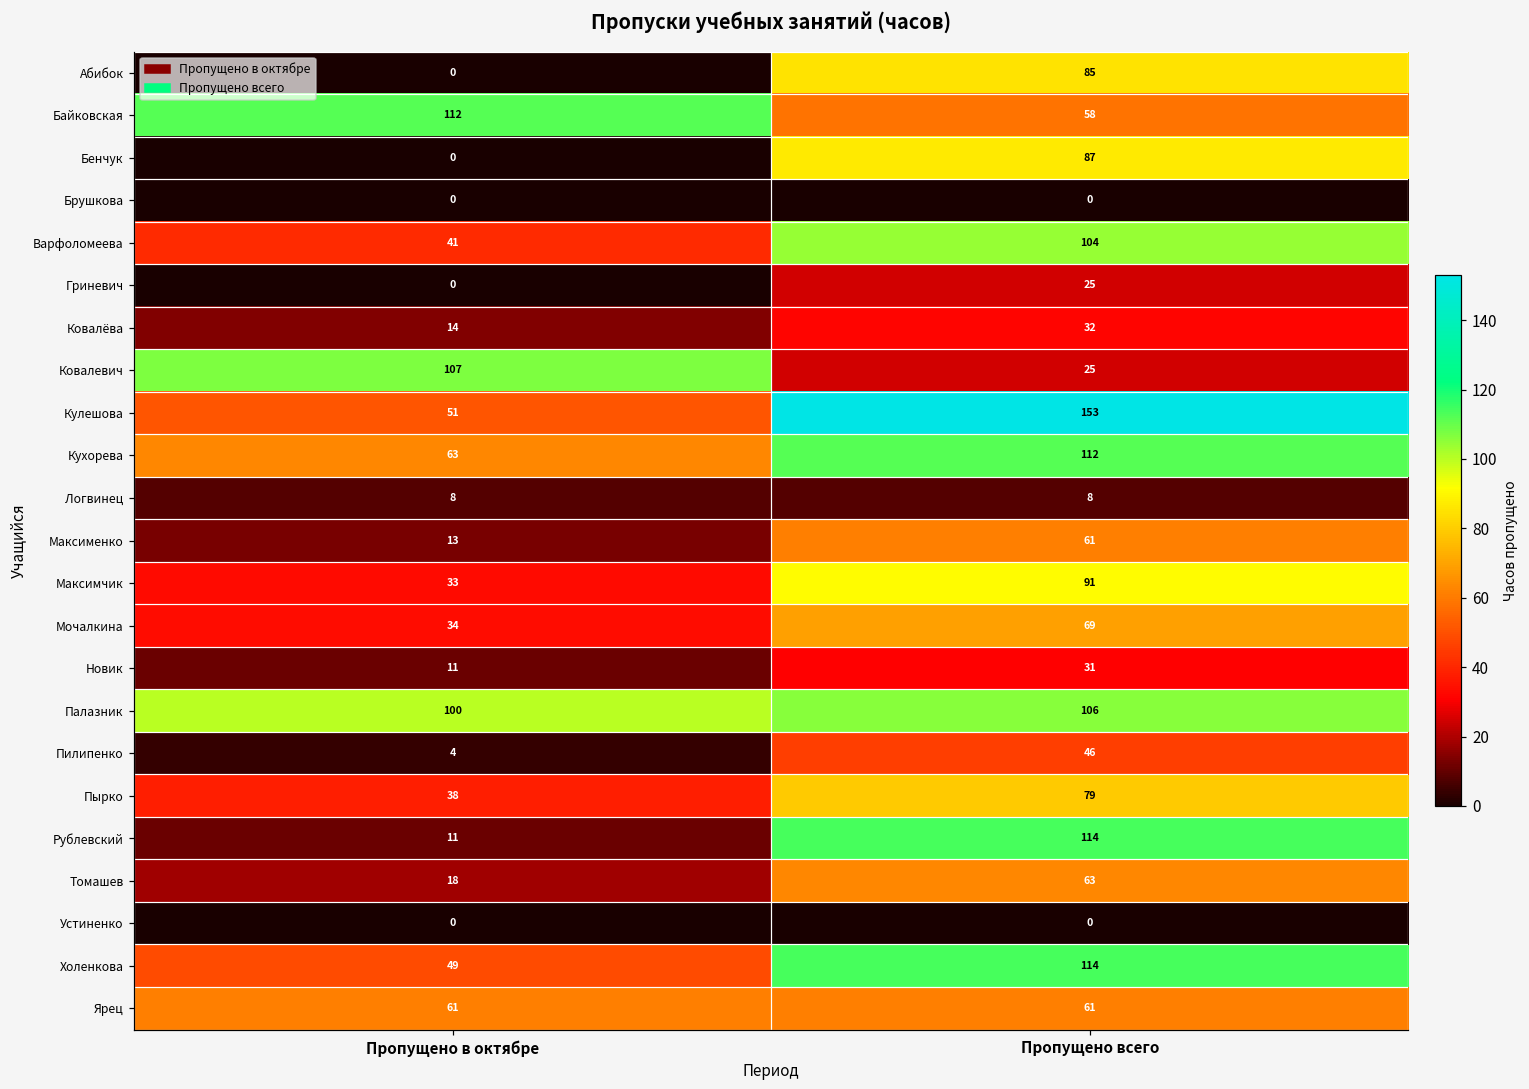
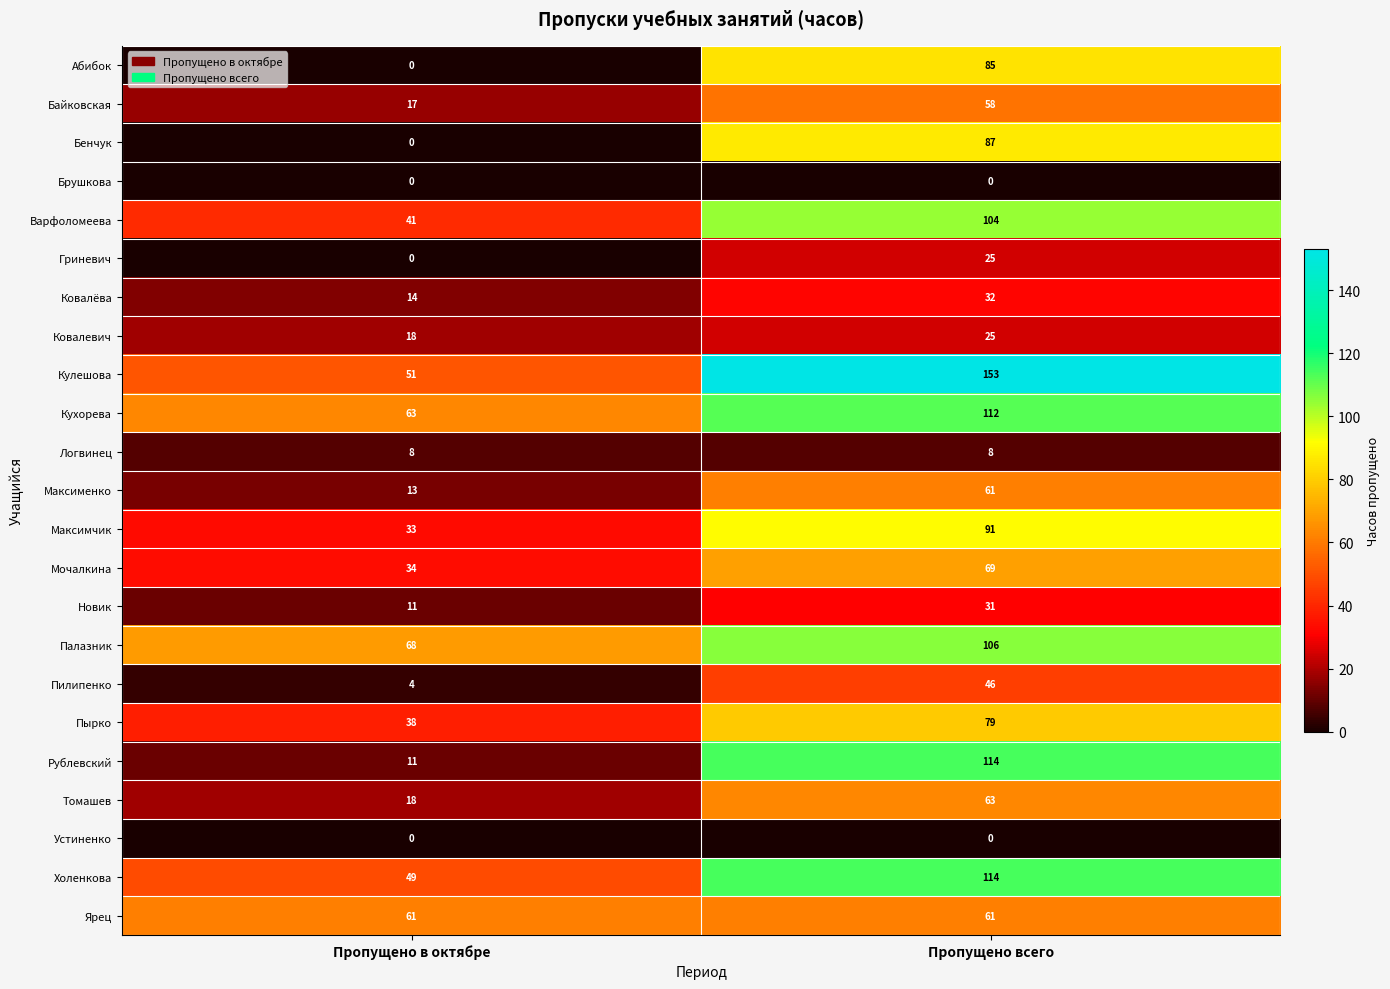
Байковская, Пропущено в октябре: 112 -> 17
Ковалевич, Пропущено в октябре: 107 -> 18
Палазник, Пропущено в октябре: 100 -> 68
